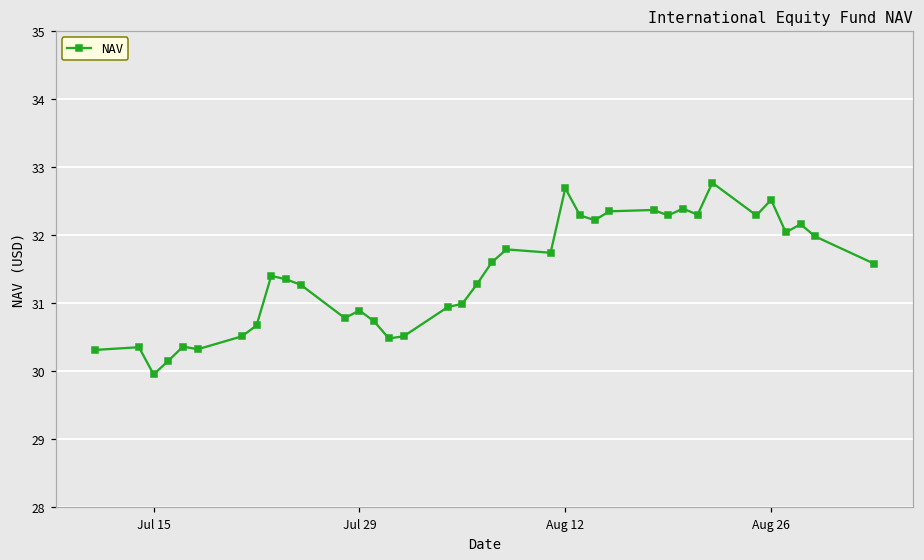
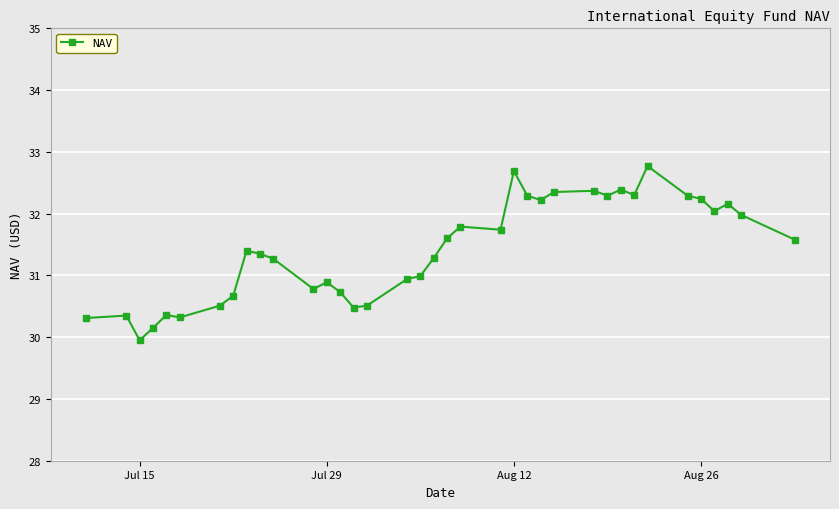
Aug 26: 32.5 -> 32.2
